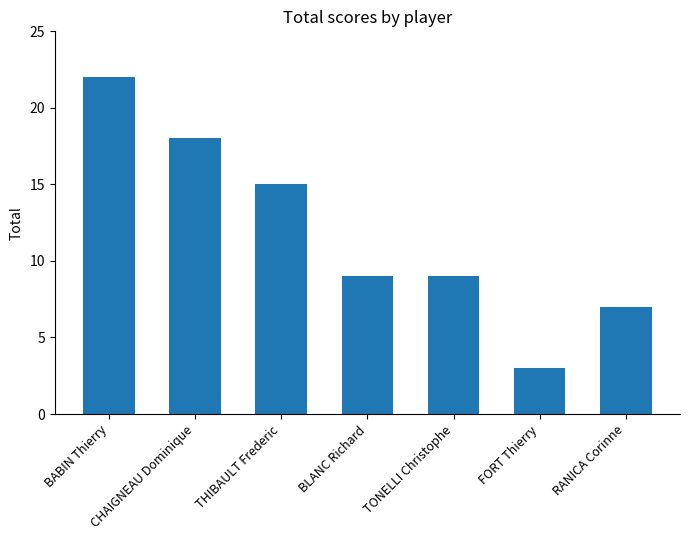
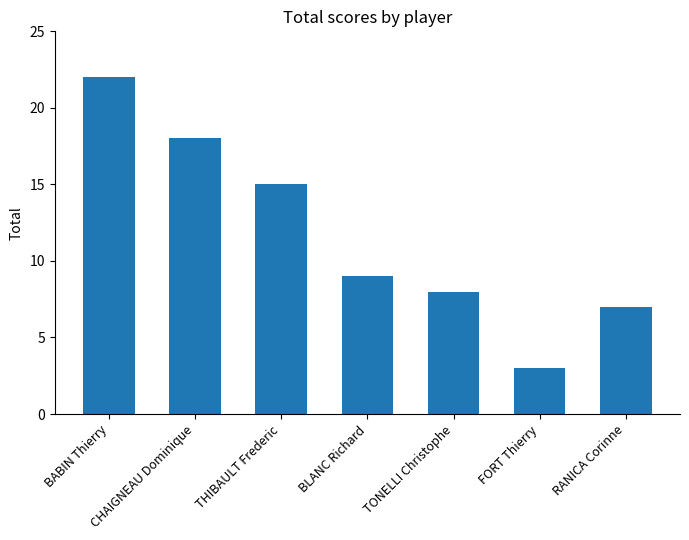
TONELLI Christophe: 9 -> 8
